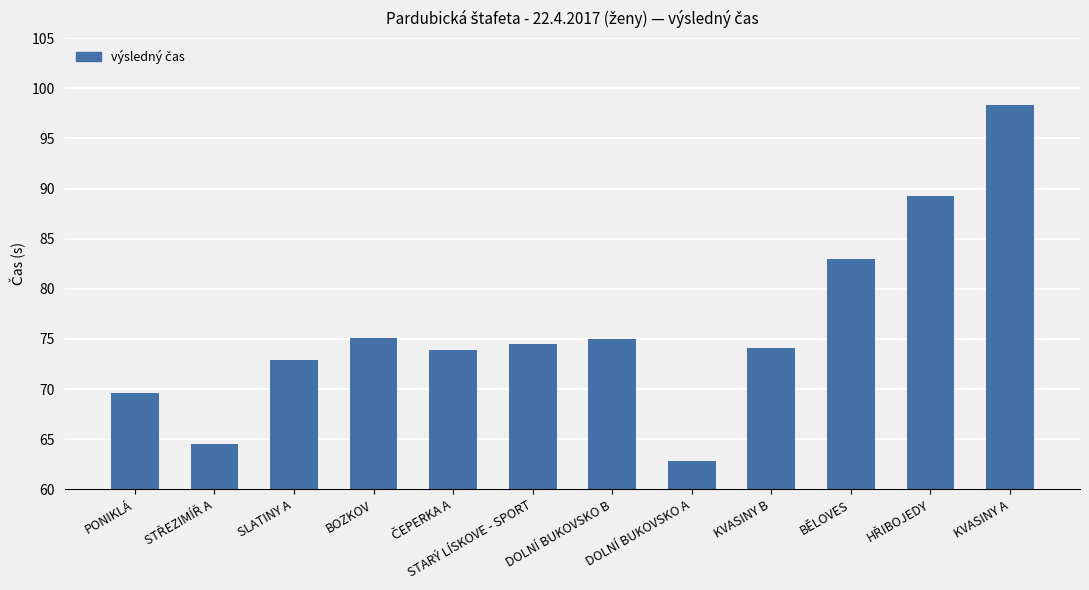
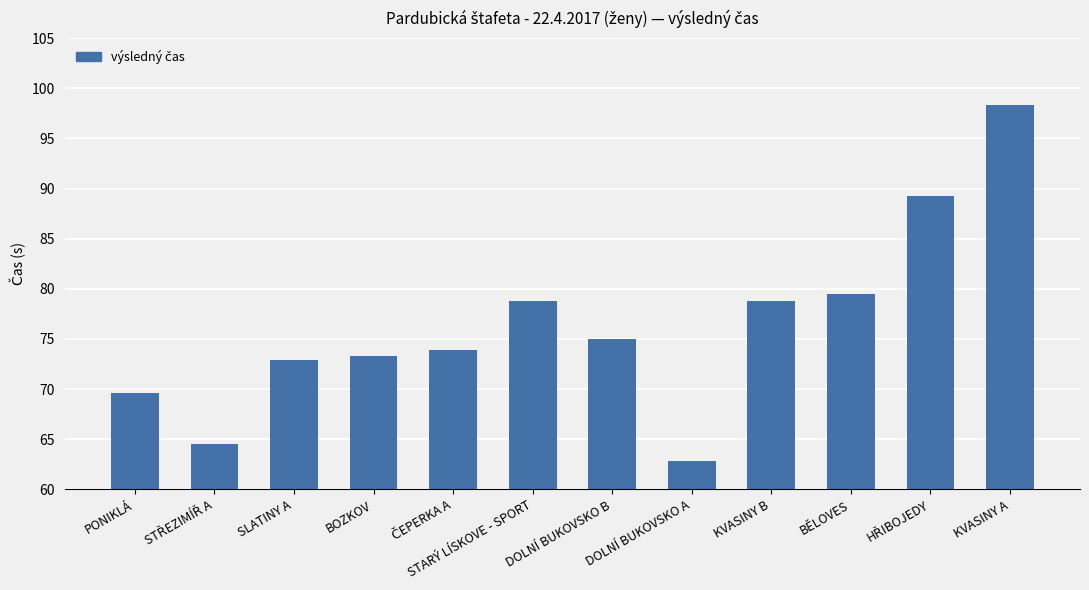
BOZKOV: 75.1 -> 73.3
STARÝ LÍSKOVE - SPORT: 74.5 -> 78.8
KVASINY B: 74.1 -> 78.8
BĚLOVES: 83.0 -> 79.5
